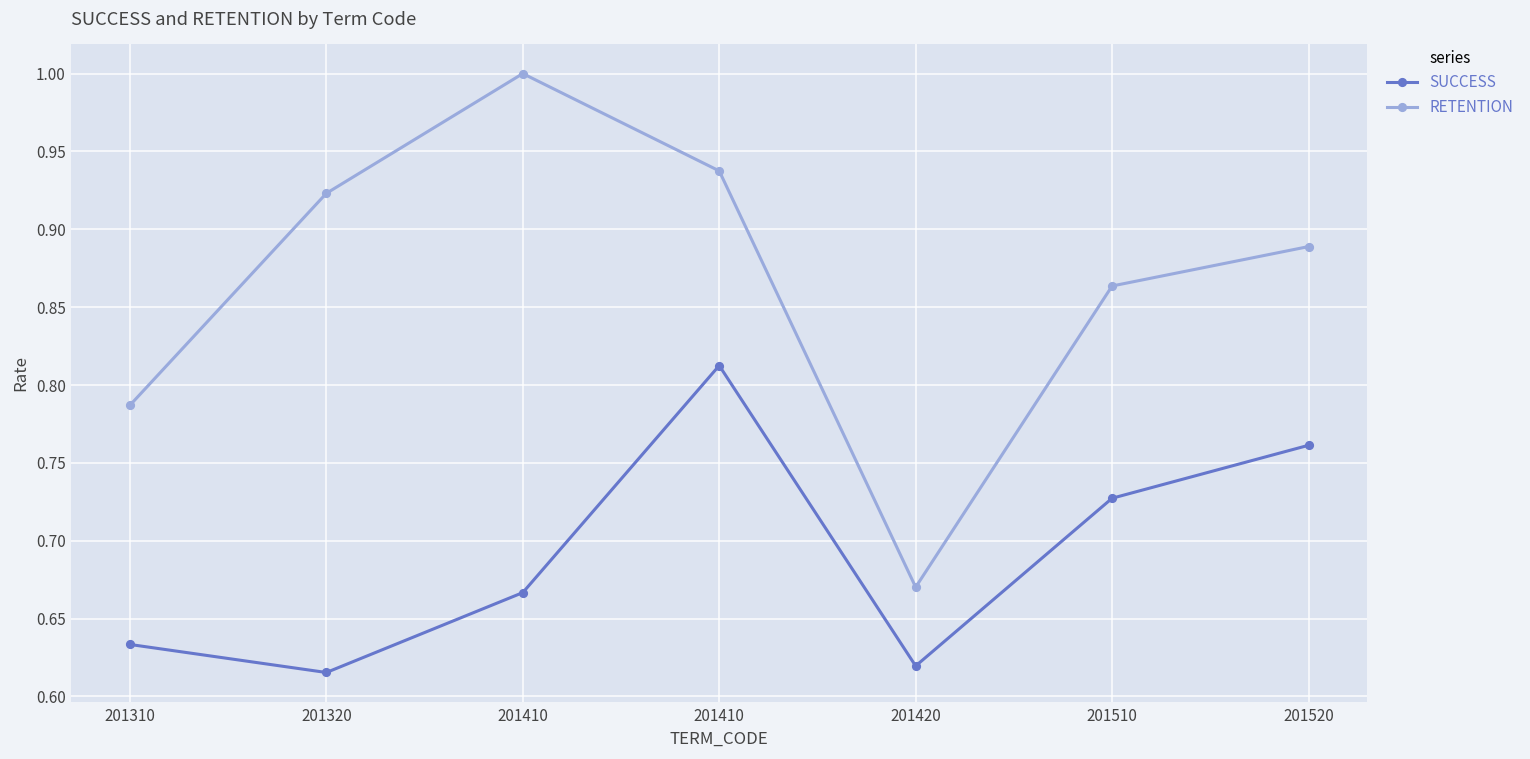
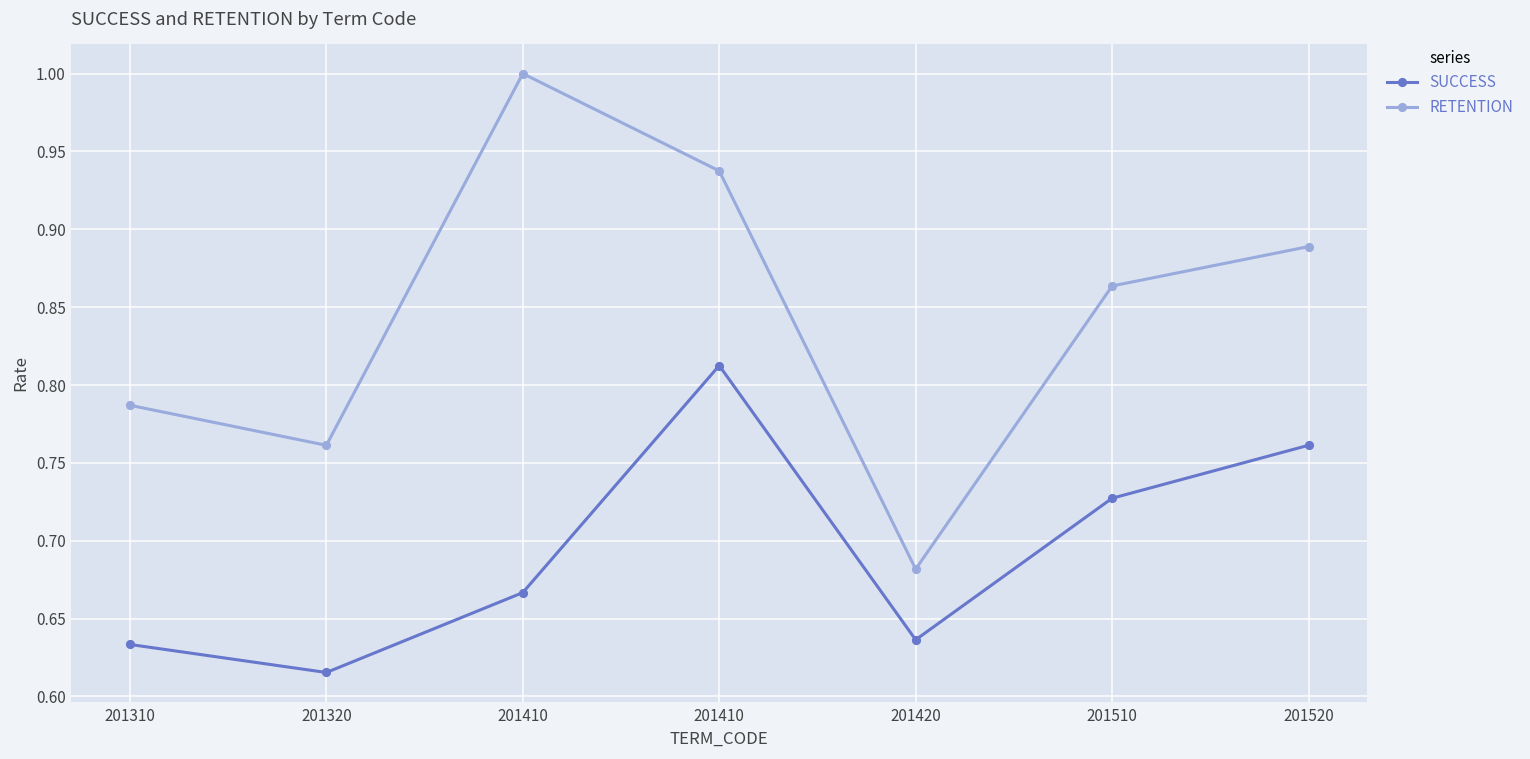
RETENTION, 201320: 0.923 -> 0.761
SUCCESS, 201420: 0.620 -> 0.636
RETENTION, 201420: 0.670 -> 0.682
